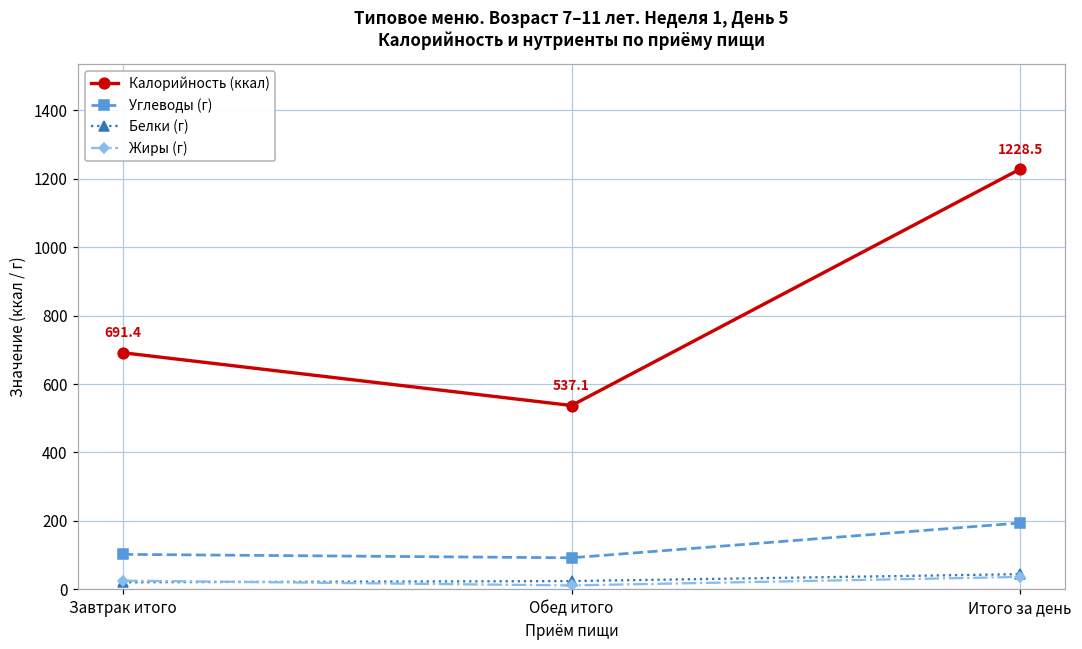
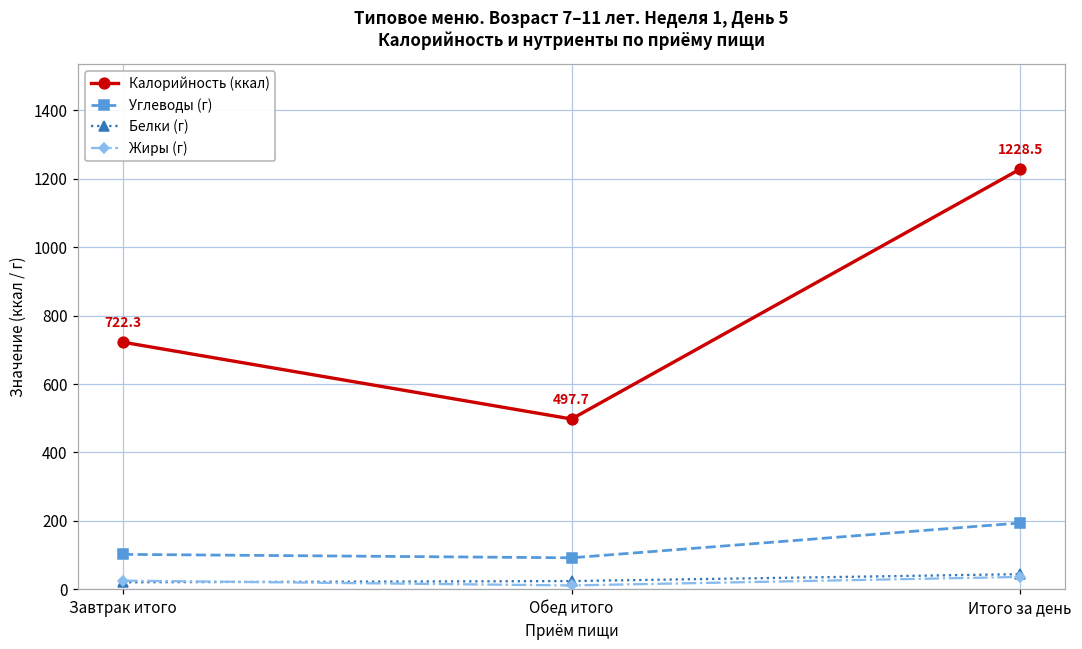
Калорийность (ккал), Завтрак итого: 691.4 -> 722.3
Калорийность (ккал), Обед итого: 537.1 -> 497.7
